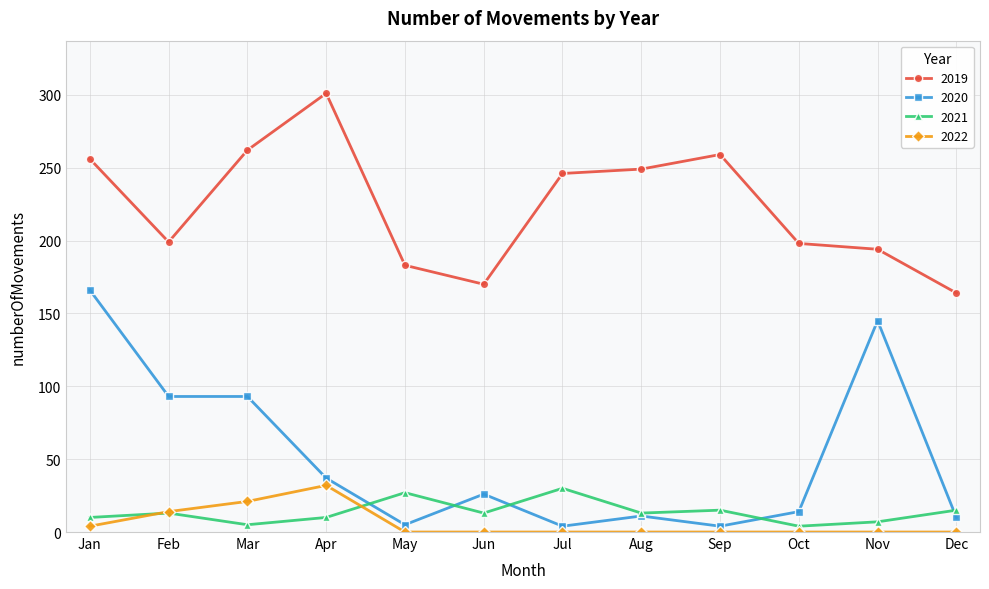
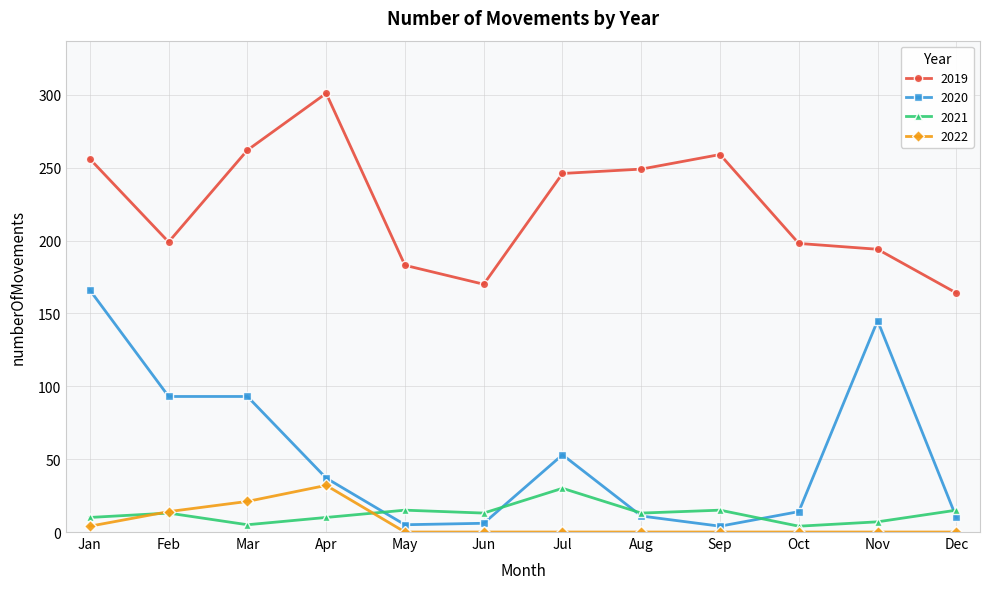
2021, May: 27 -> 15
2020, Jun: 26 -> 6
2020, Jul: 4 -> 53
